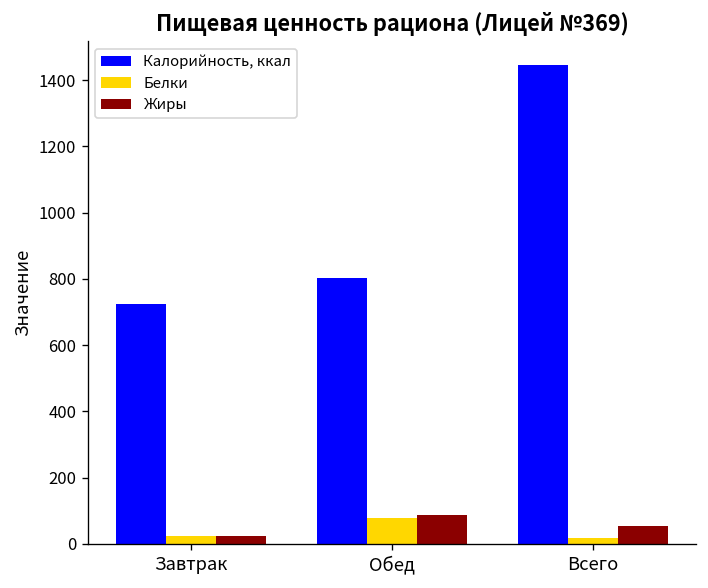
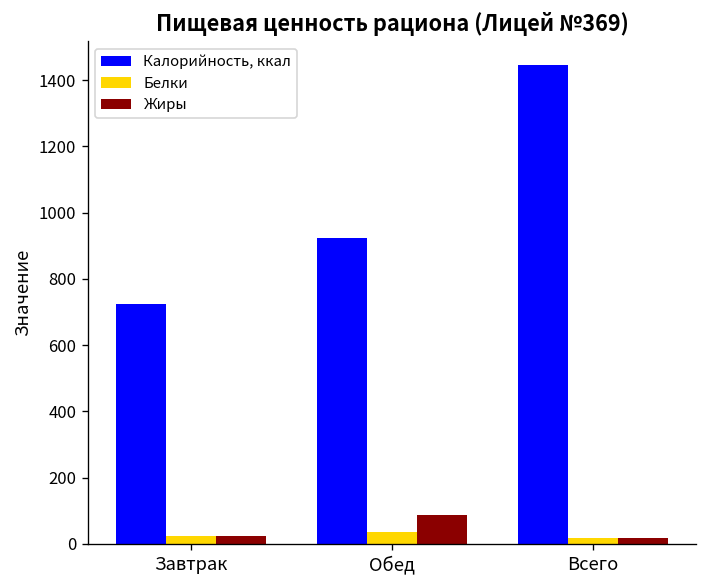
Калорийность, ккал, Обед: 800 -> 920
Белки, Обед: 80 -> 40
Жиры, Всего: 50 -> 20
